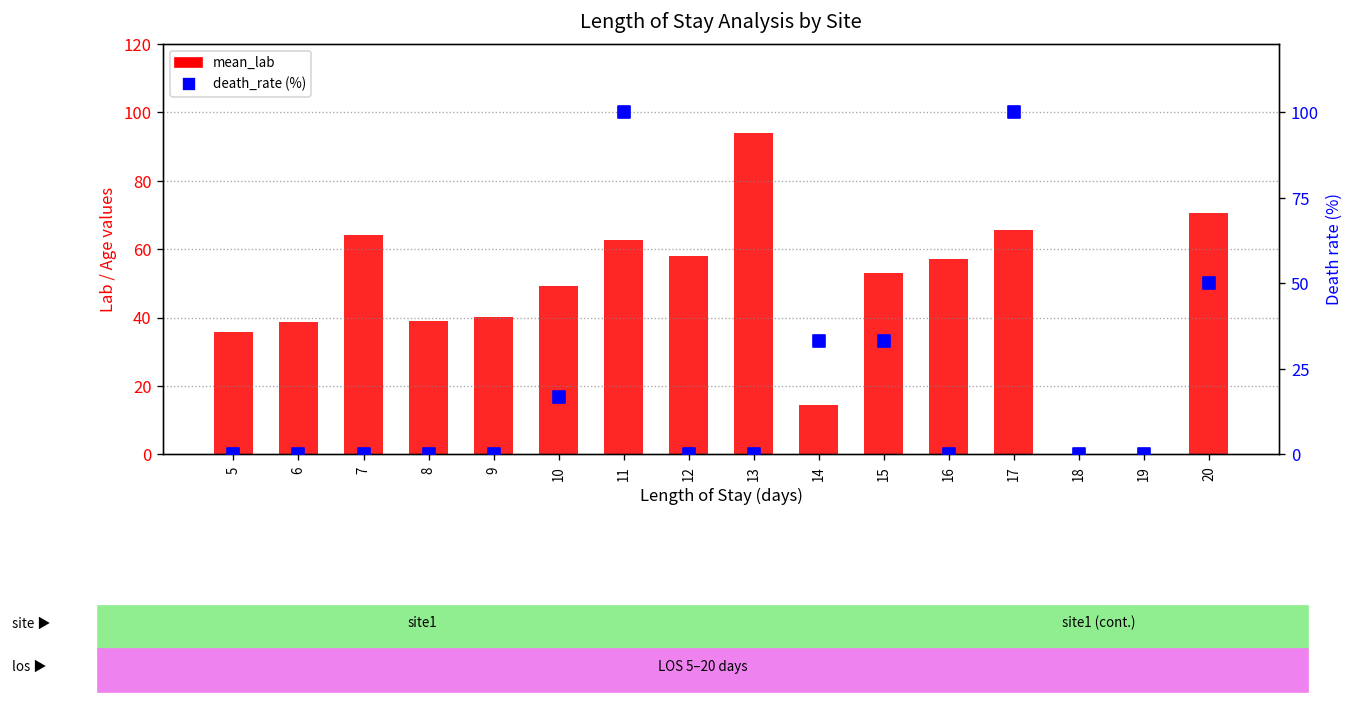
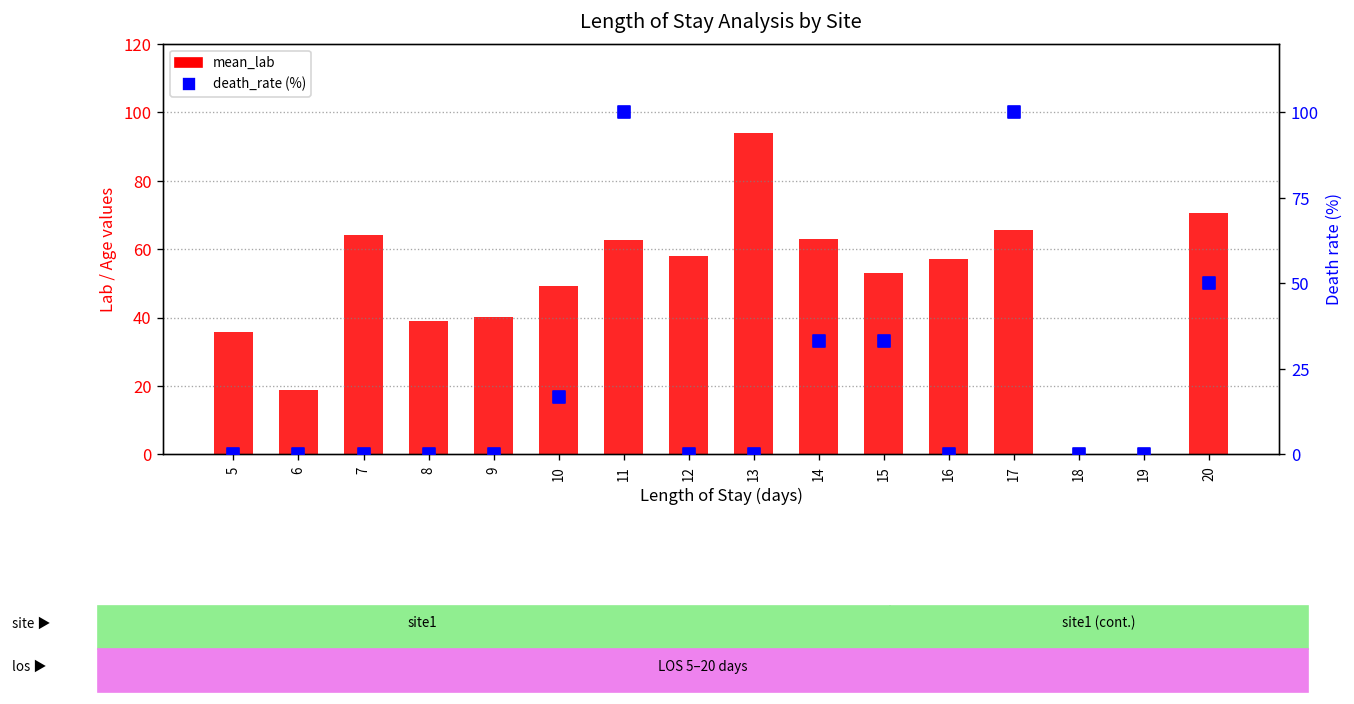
mean_lab, 6: 39 -> 19
mean_lab, 14: 15 -> 63
